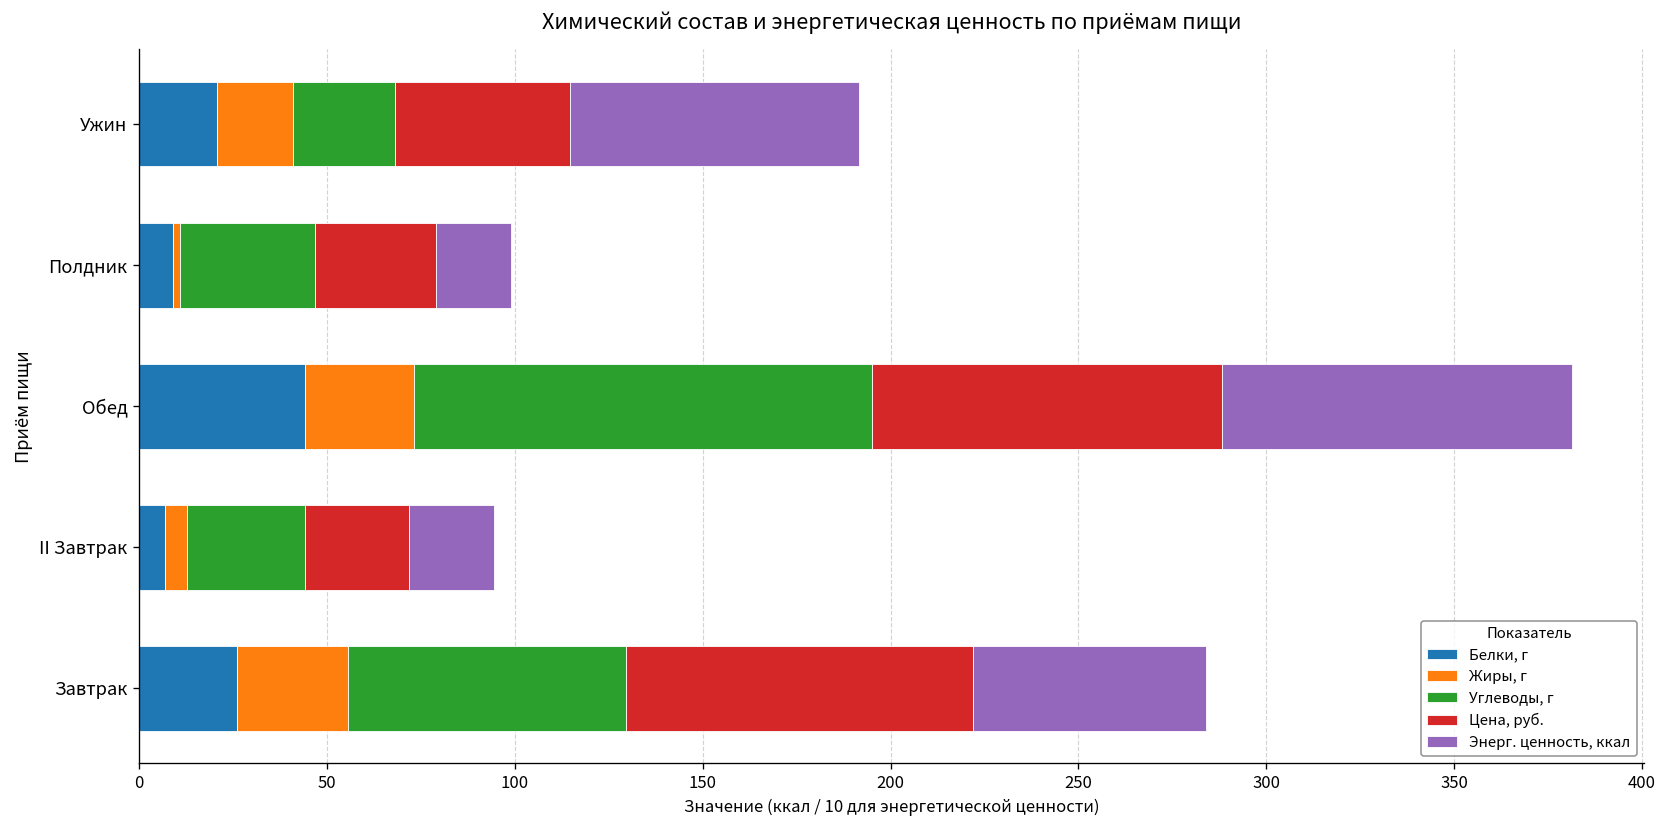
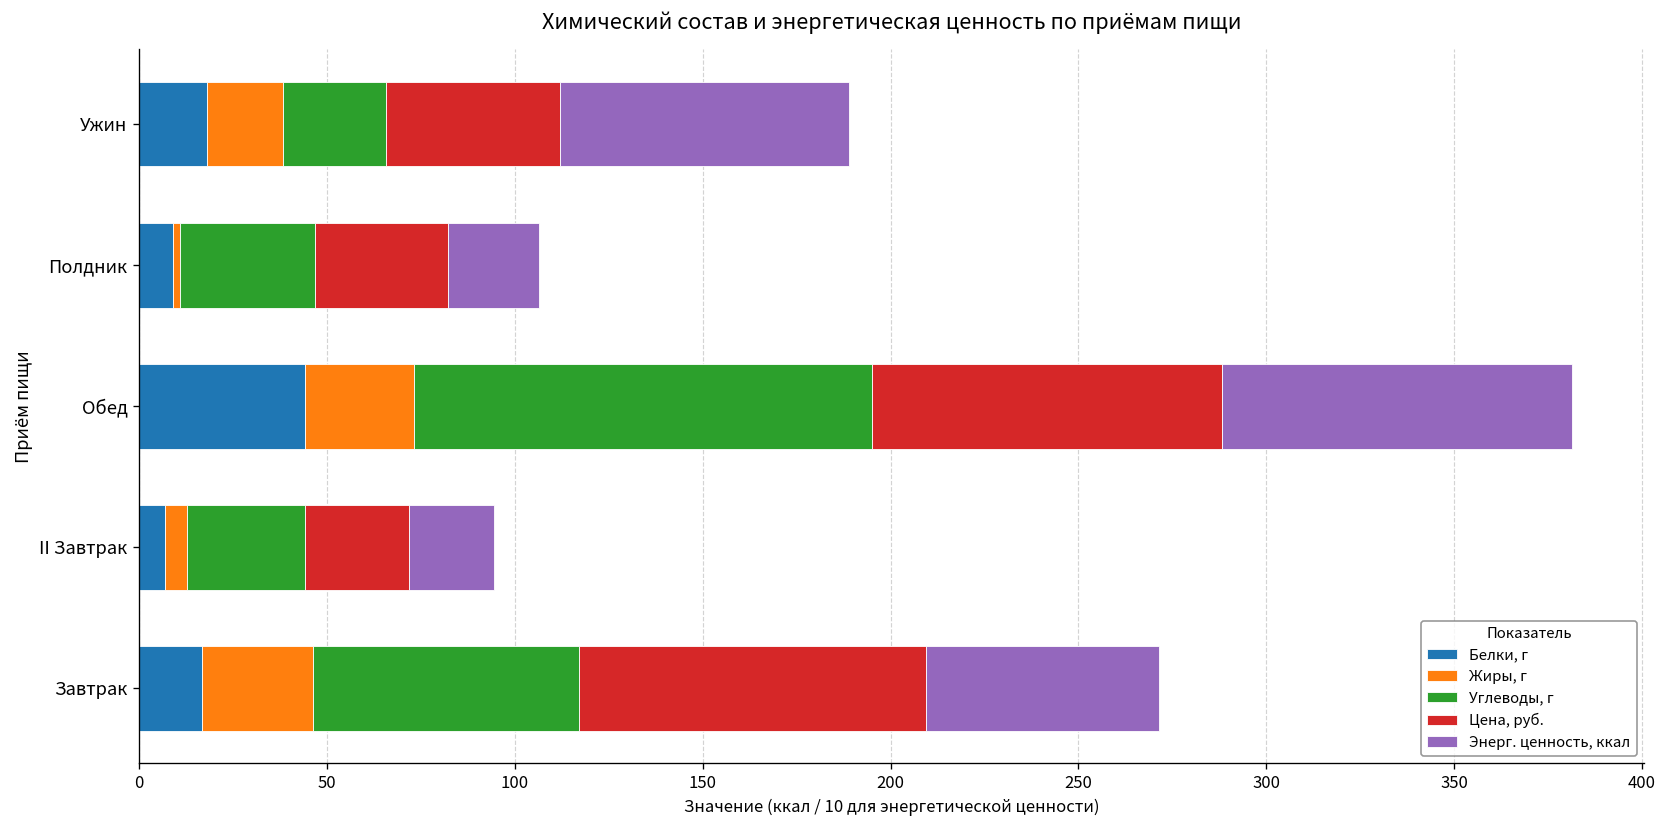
Белки, г, Ужин: 21 -> 18
Цена, руб., Полдник: 32 -> 35
Энерг. ценность, ккал, Полдник: 20 -> 24
Белки, г, Завтрак: 26 -> 17
Углеводы, г, Завтрак: 74 -> 71
